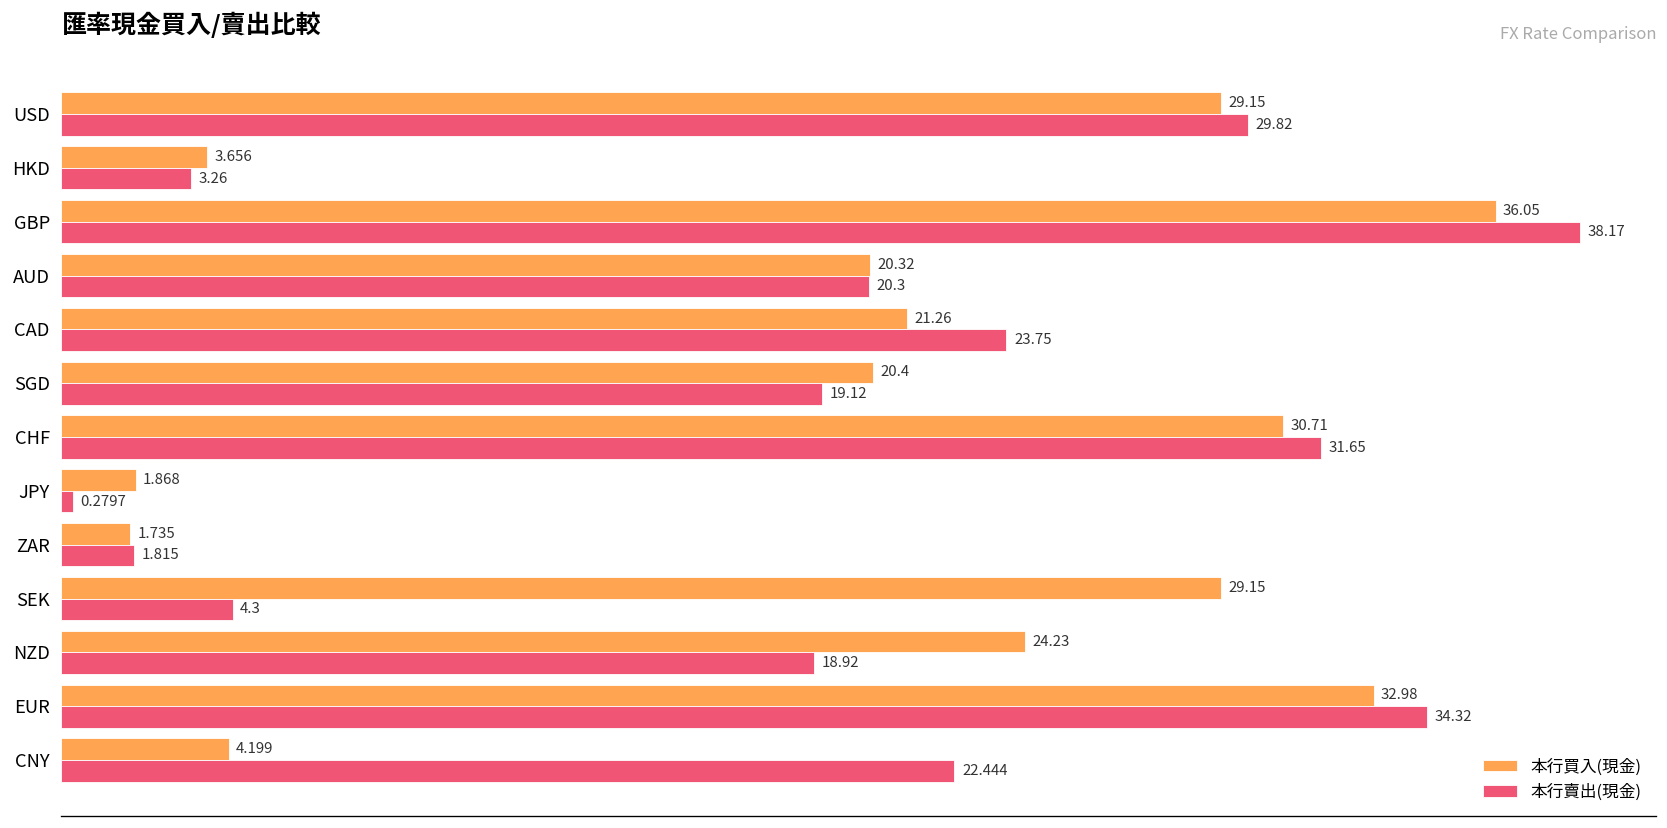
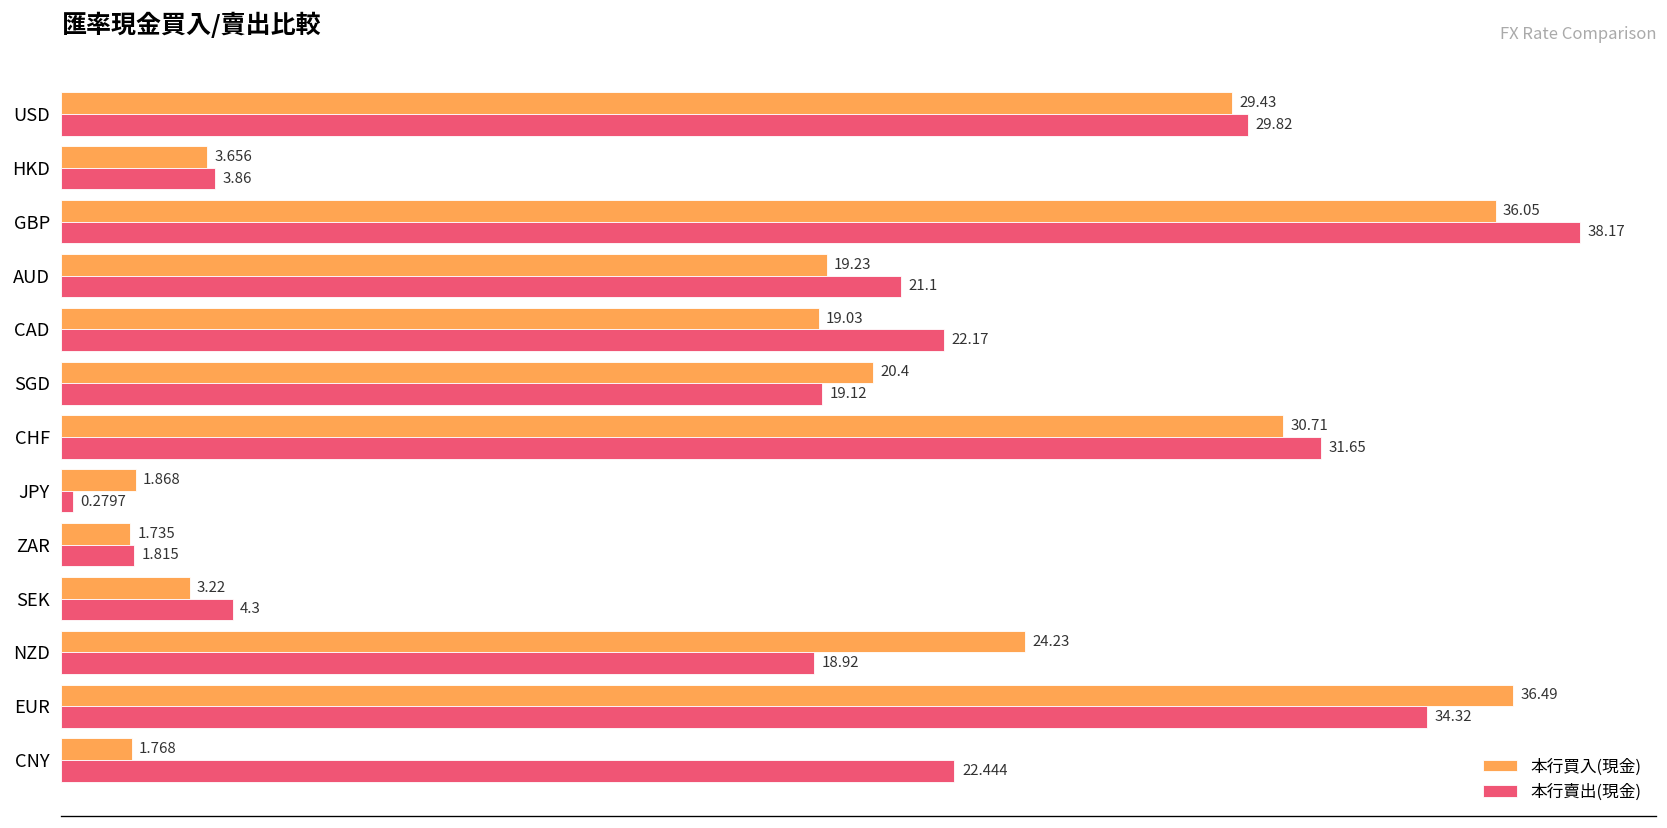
本行買入(現金), USD: 29.15 -> 29.43
本行賣出(現金), HKD: 3.26 -> 3.86
本行買入(現金), AUD: 20.32 -> 19.23
本行賣出(現金), AUD: 20.3 -> 21.1
本行買入(現金), CAD: 21.26 -> 19.03
本行賣出(現金), CAD: 23.75 -> 22.17
本行買入(現金), SEK: 29.15 -> 3.22
本行買入(現金), EUR: 32.98 -> 36.49
本行買入(現金), CNY: 4.199 -> 1.768
